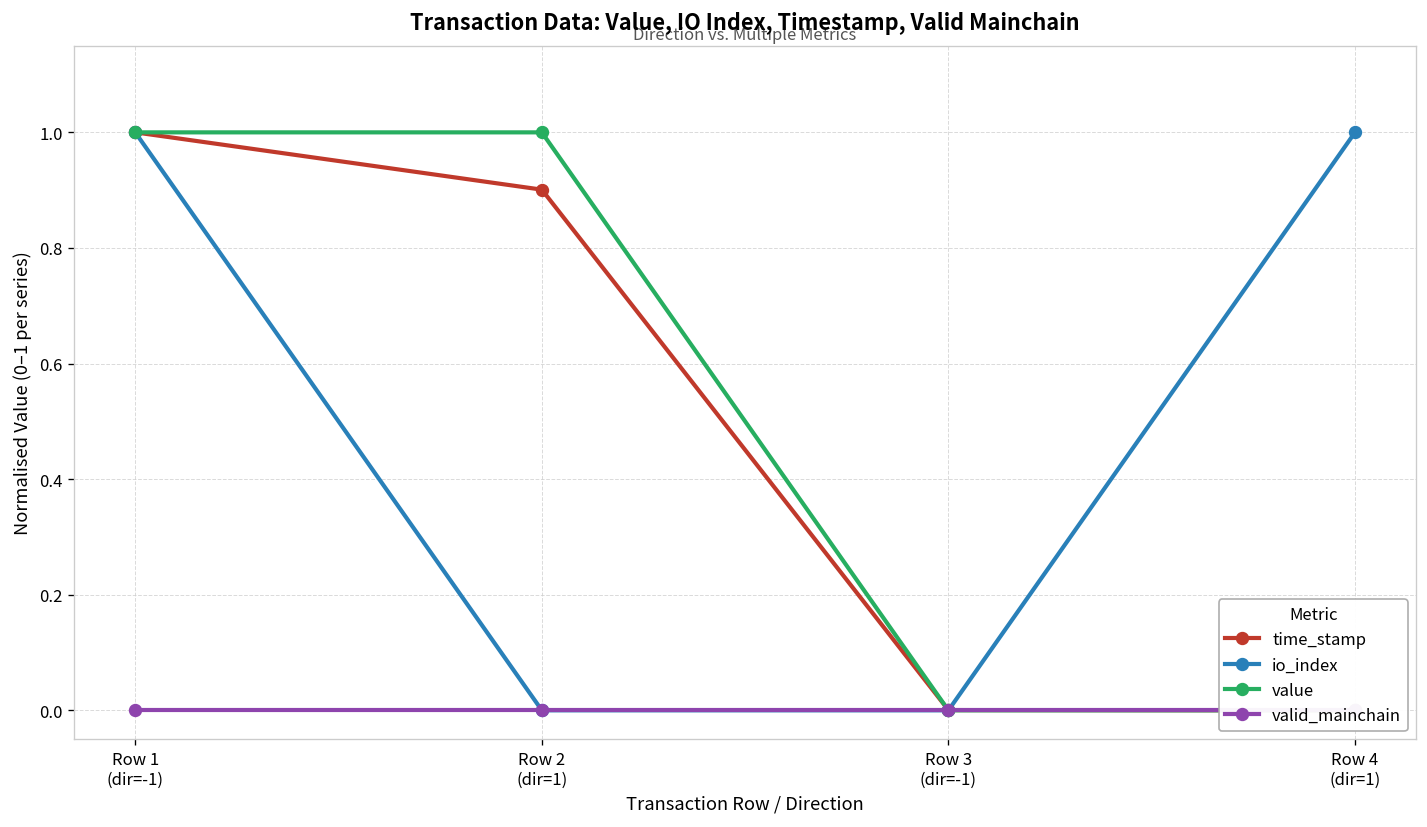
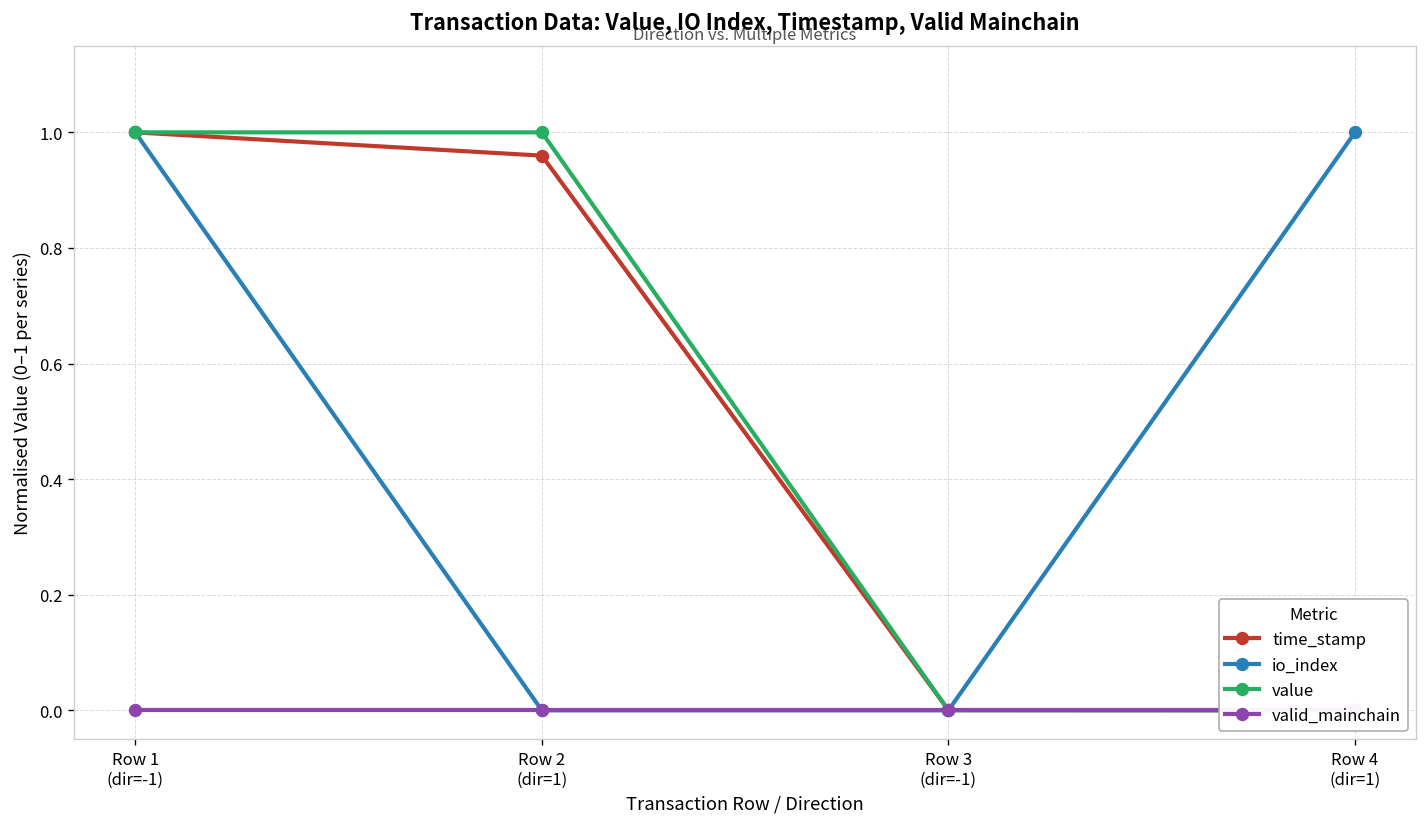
time_stamp, Row 2 (dir=1): 0.90 -> 0.96
